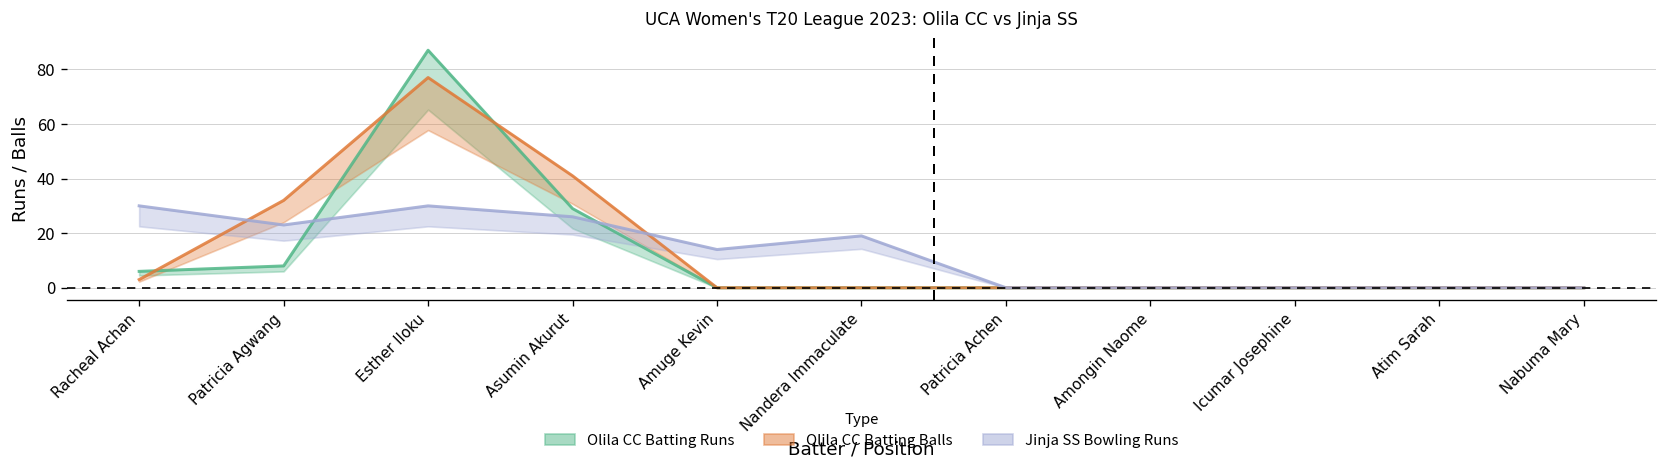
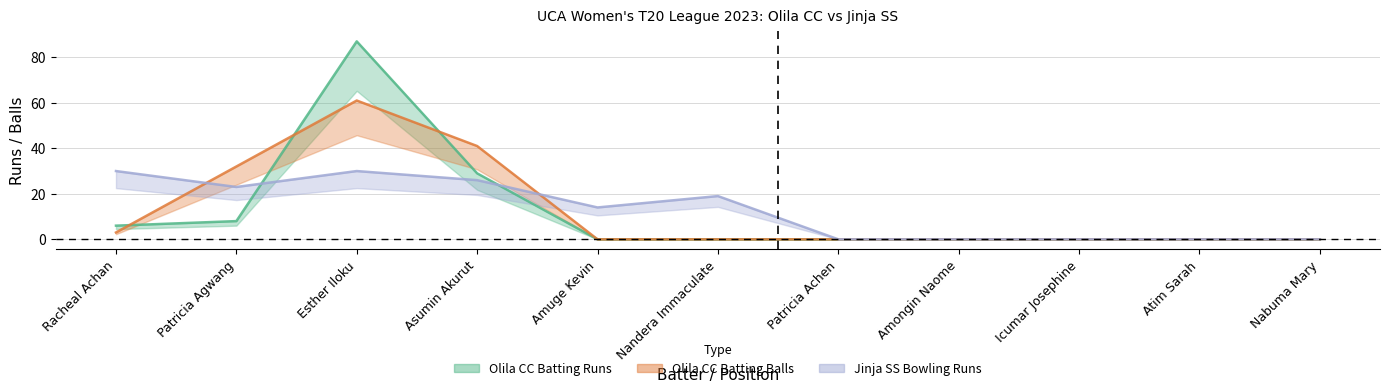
Olila CC Batting Balls, Esther Iloku: 77 -> 61
